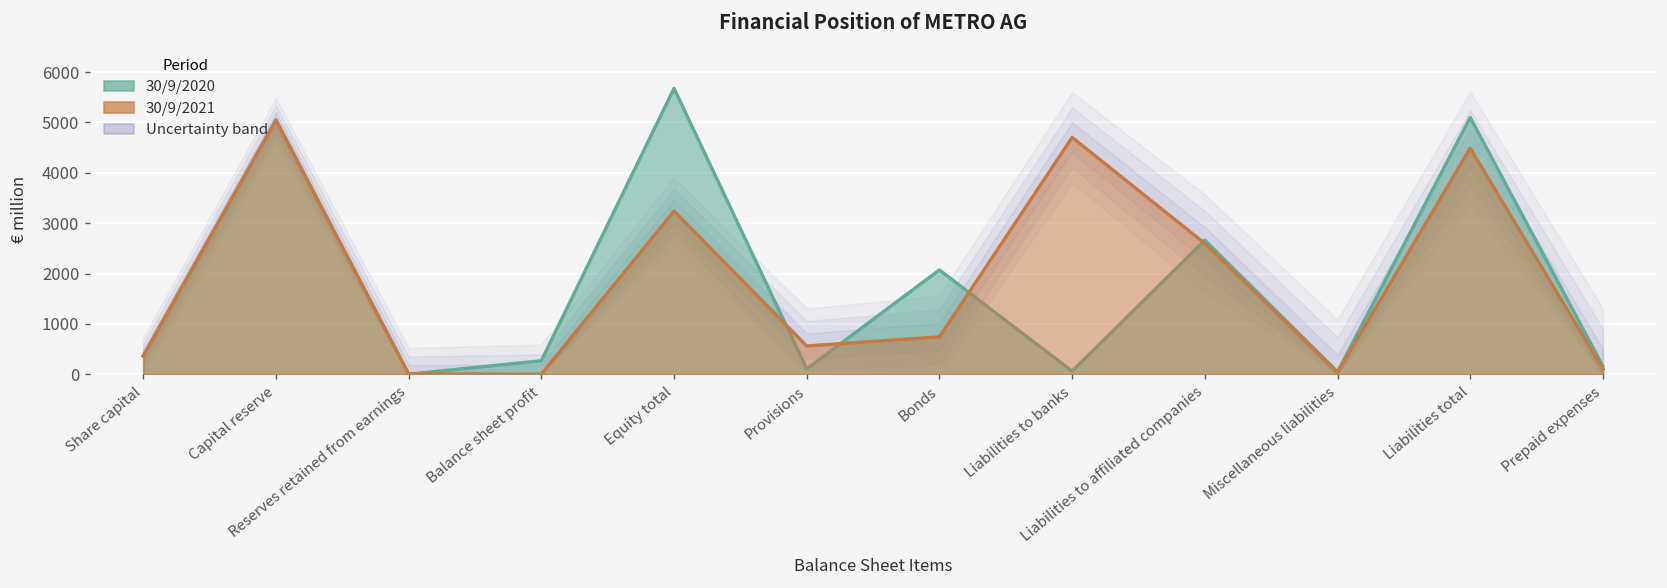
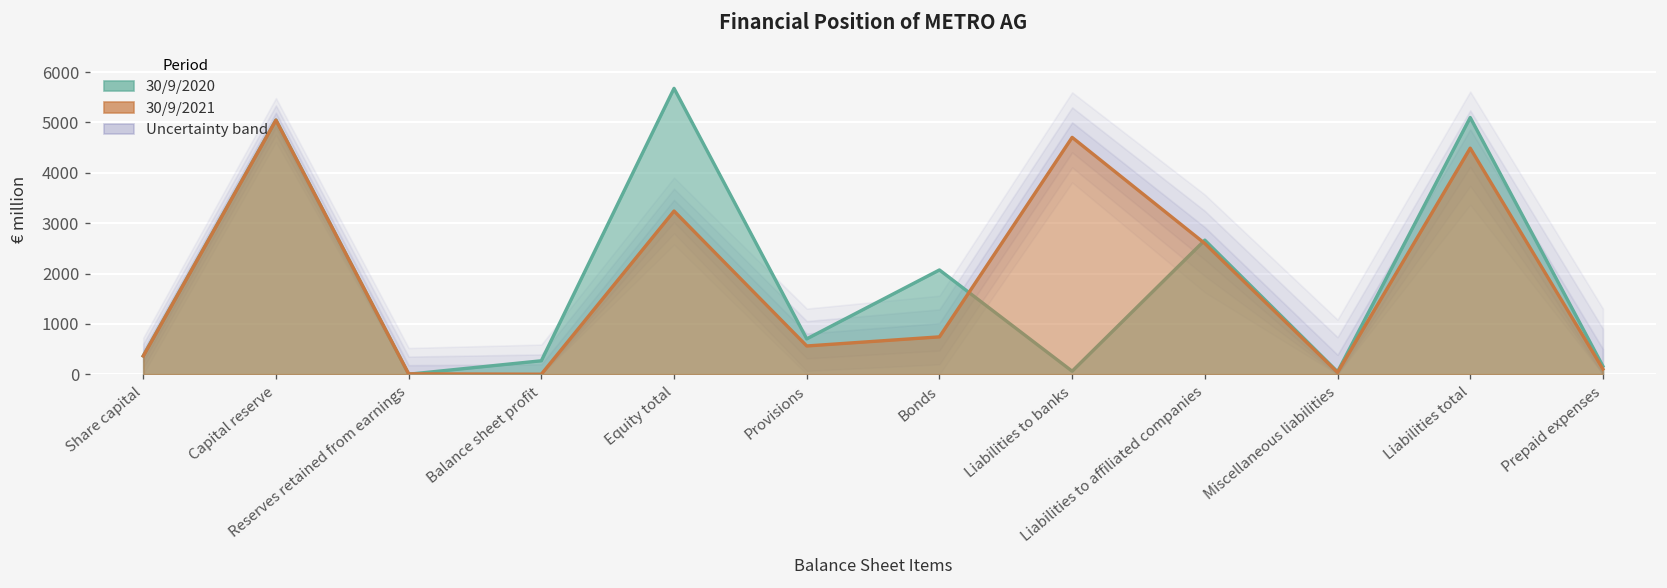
30/9/2020, Provisions: 100 -> 700
